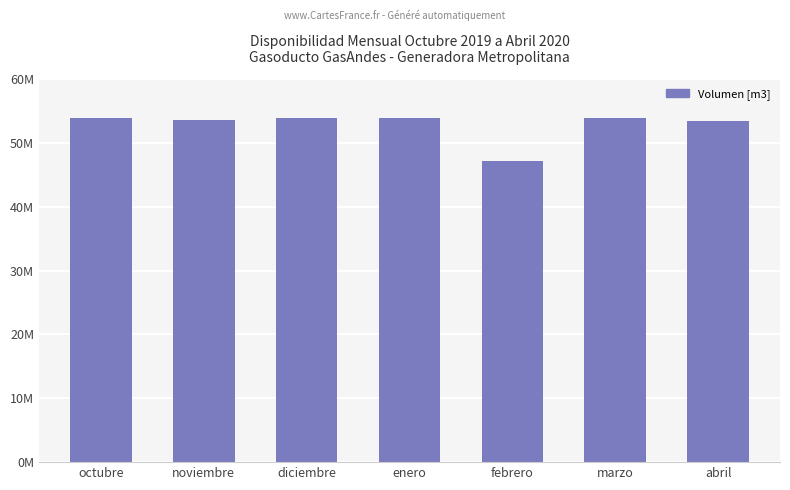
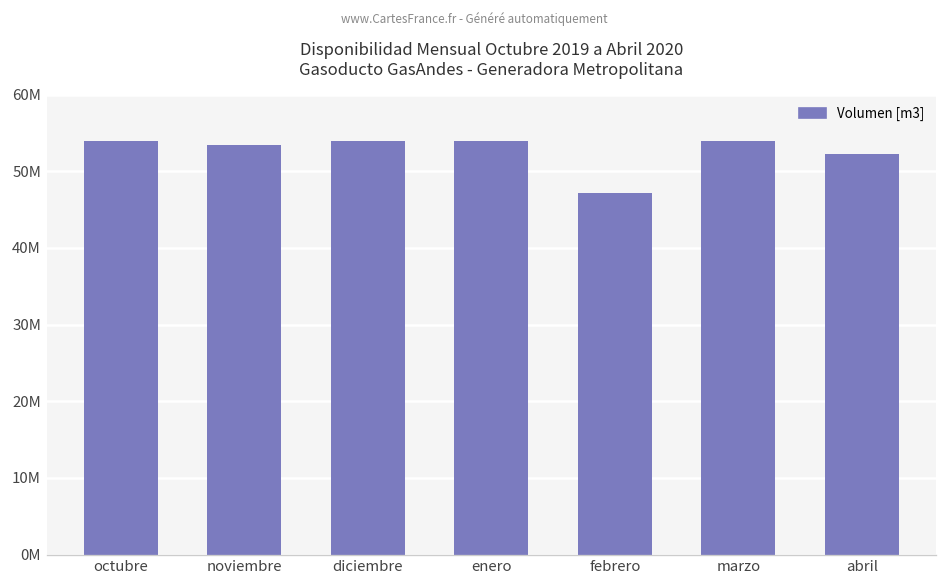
abril: 53000000 -> 52000000
